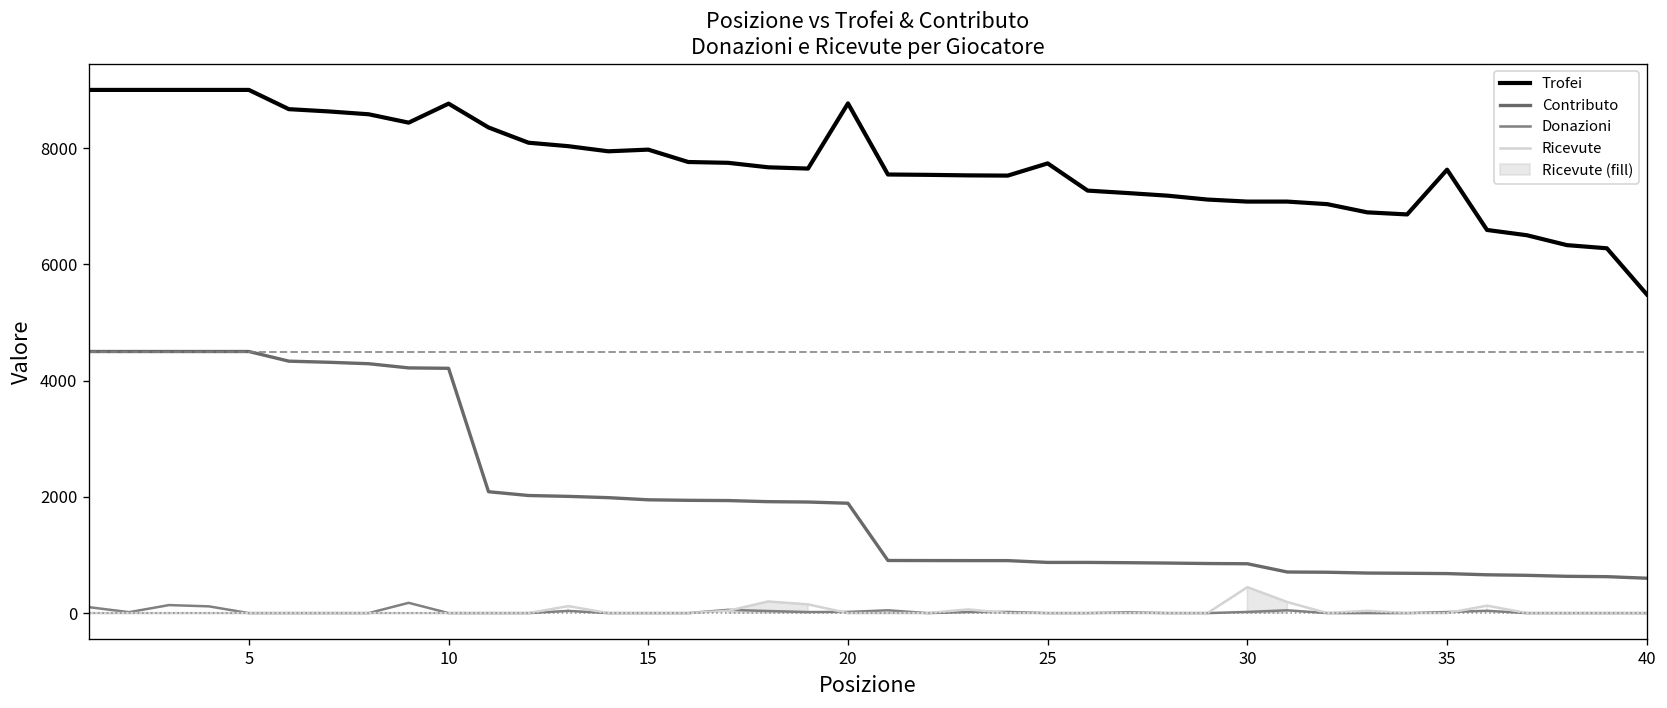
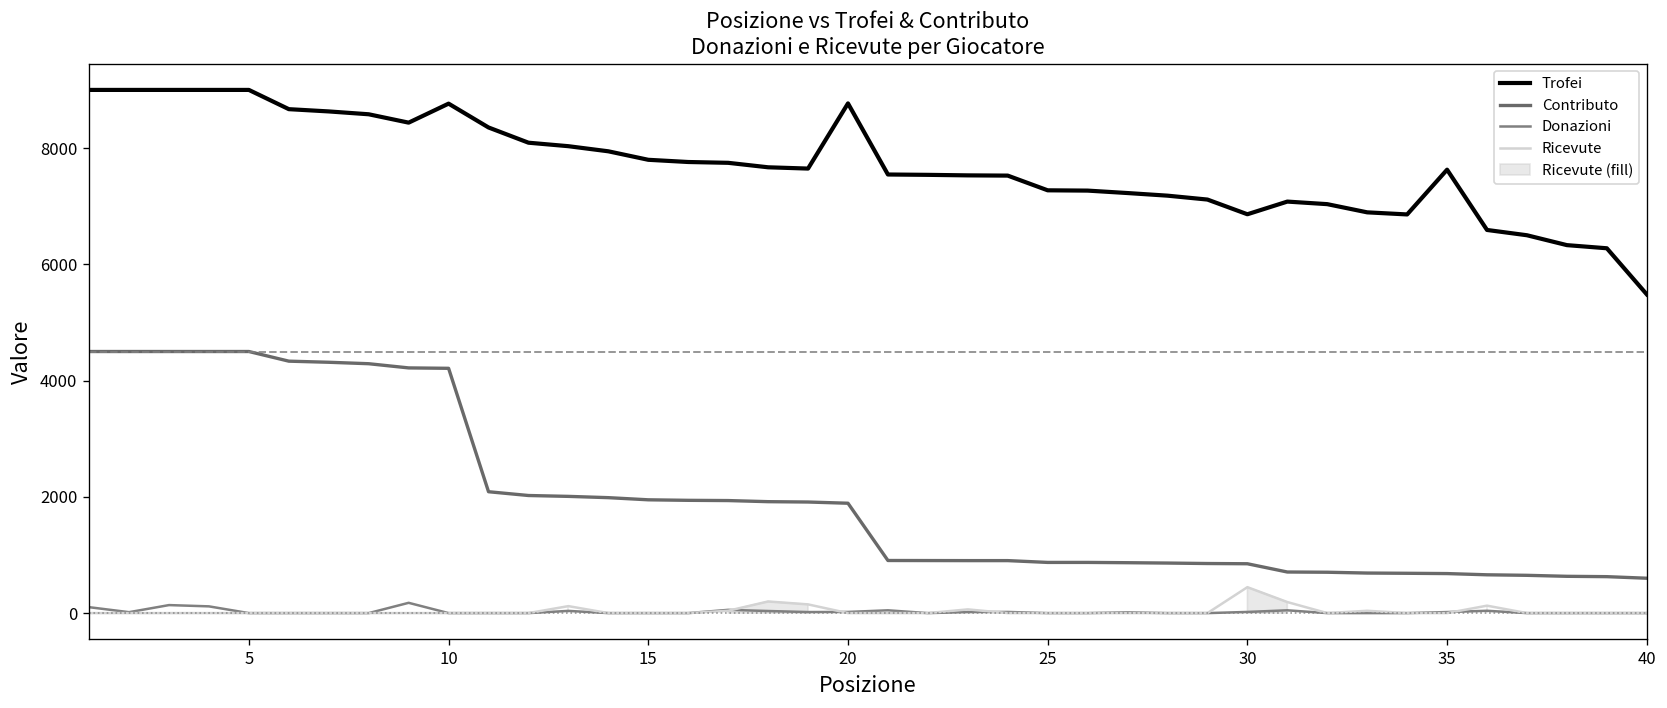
Trofei, 15: 8000 -> 7800
Trofei, 25: 7700 -> 7300
Trofei, 30: 7100 -> 6900
